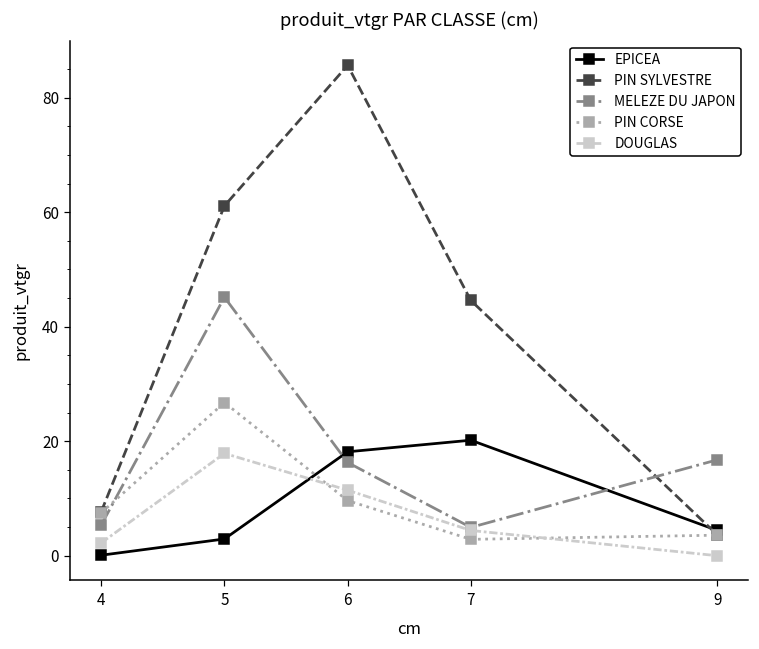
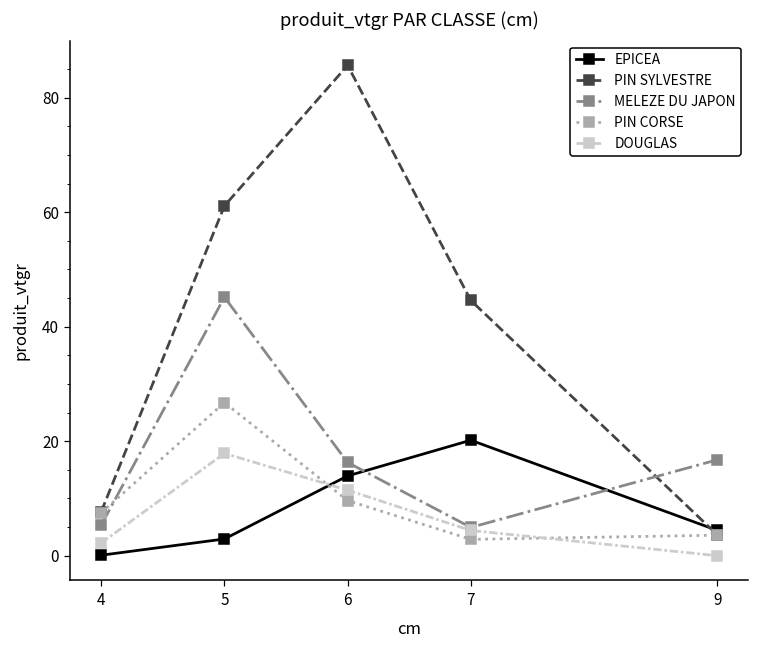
EPICEA, 6: 18 -> 14
